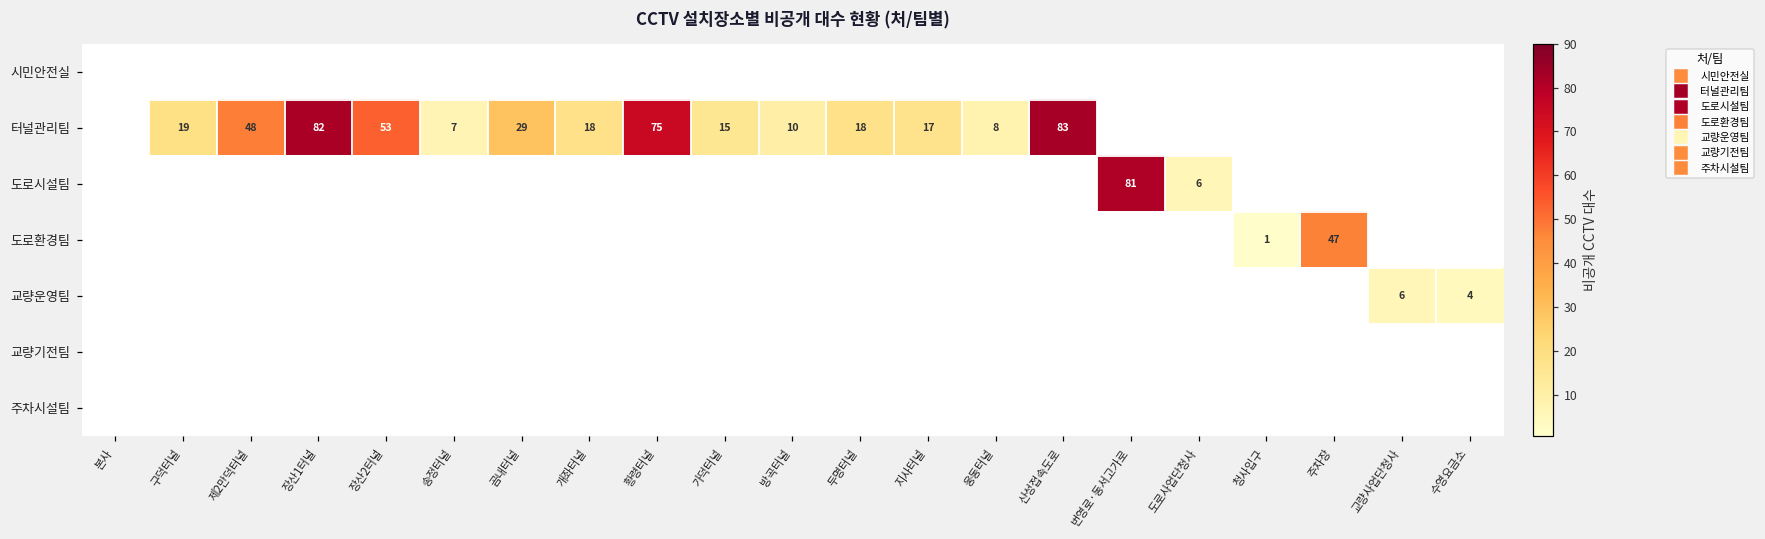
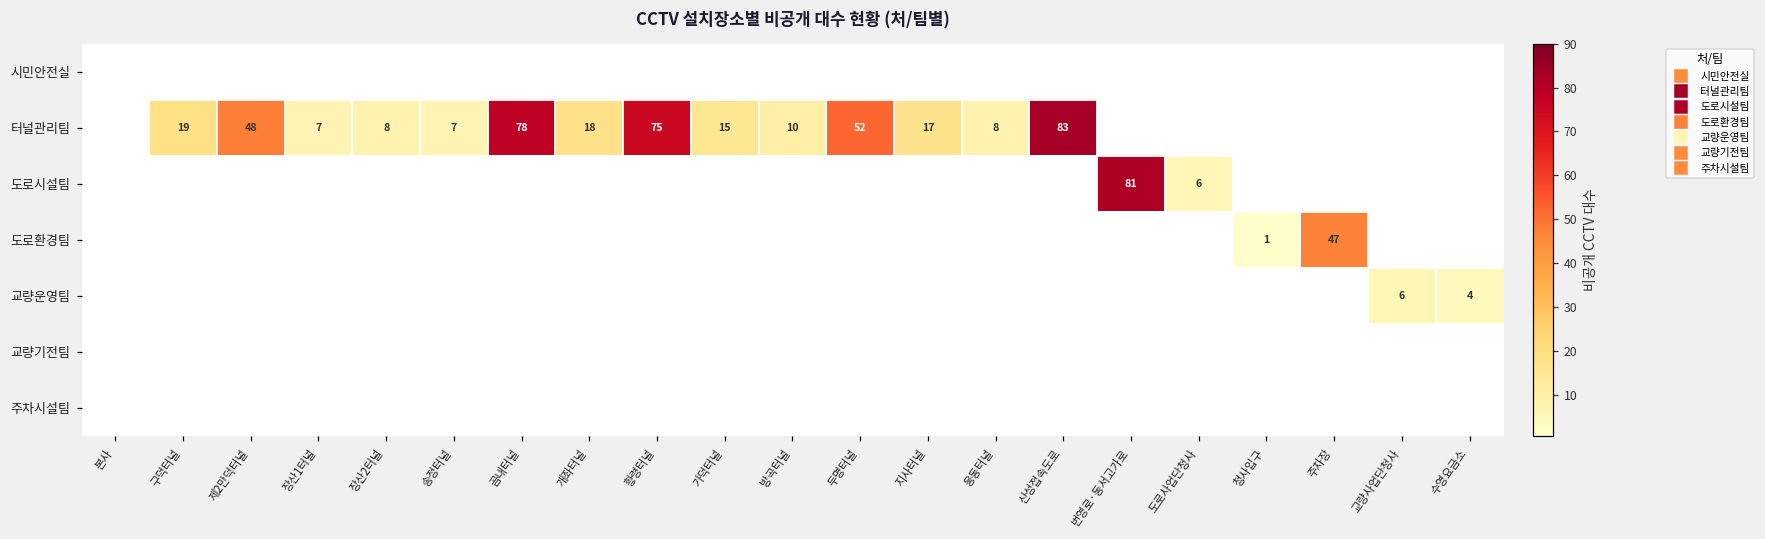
터널관리팀, 장산1터널: 82 -> 7
터널관리팀, 장산2터널: 53 -> 8
터널관리팀, 곰내터널: 29 -> 78
터널관리팀, 두명터널: 18 -> 52
